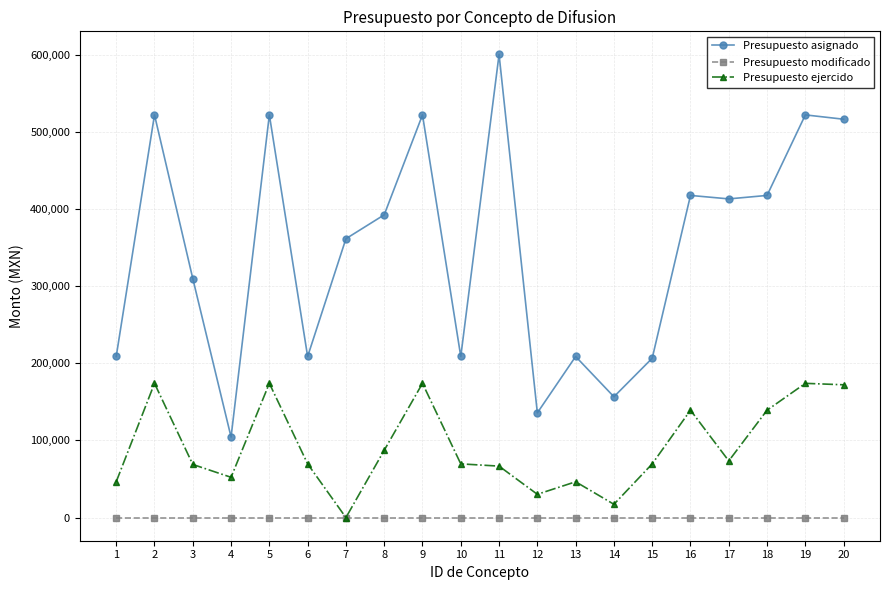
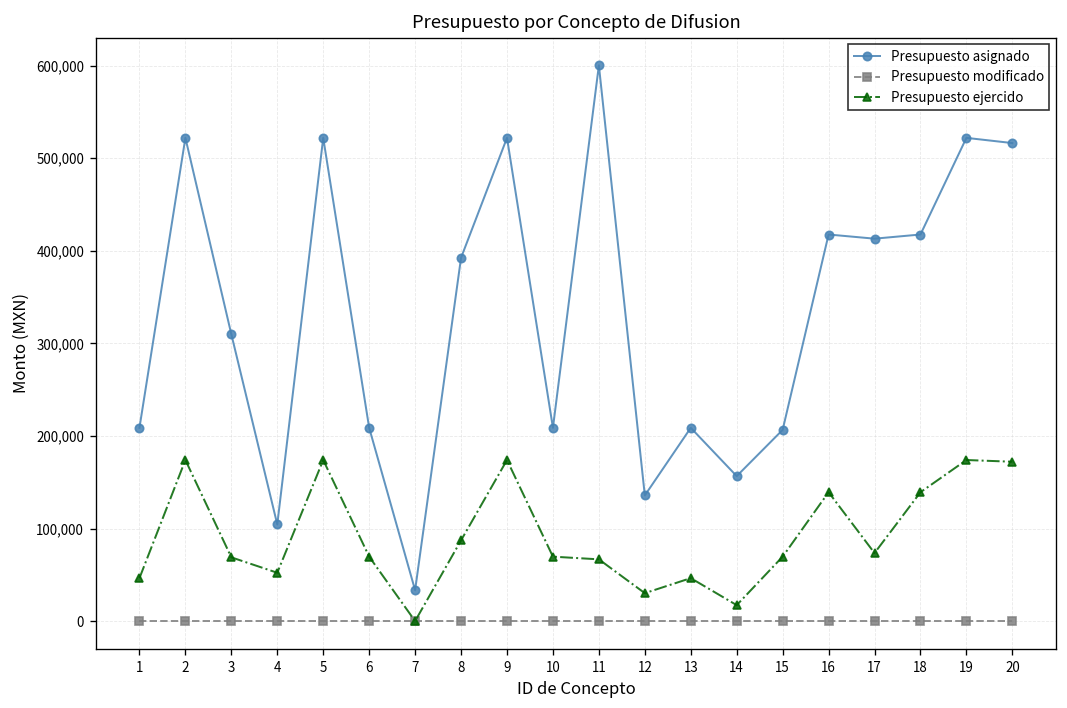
Presupuesto asignado, 7: 360,000 -> 30,000
